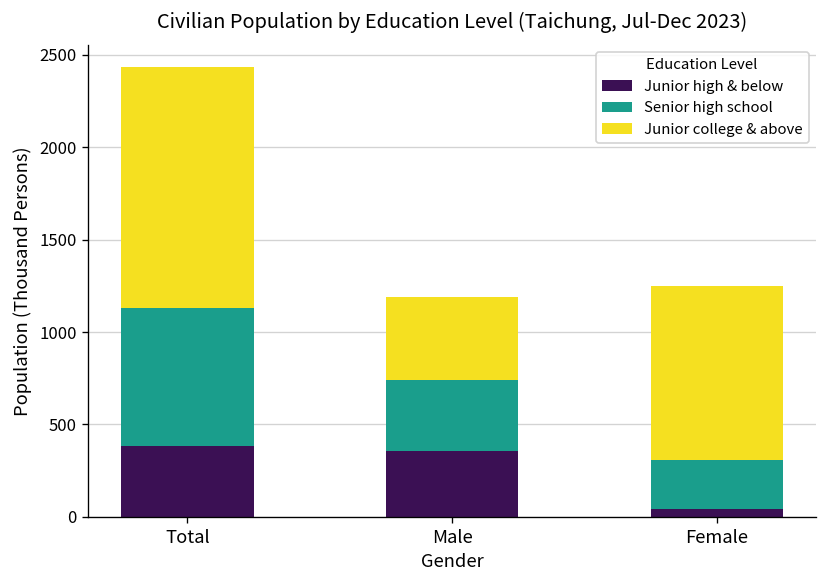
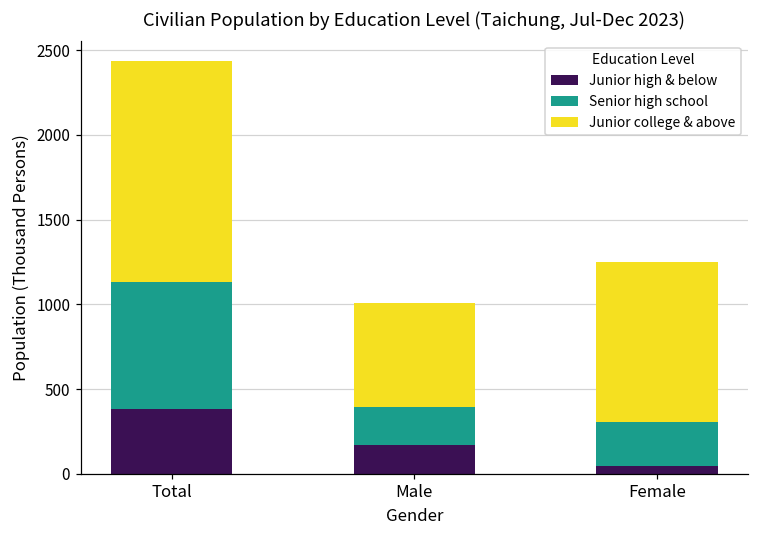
Junior high & below, Male: 360 -> 170
Senior high school, Male: 380 -> 230
Junior college & above, Male: 450 -> 610
